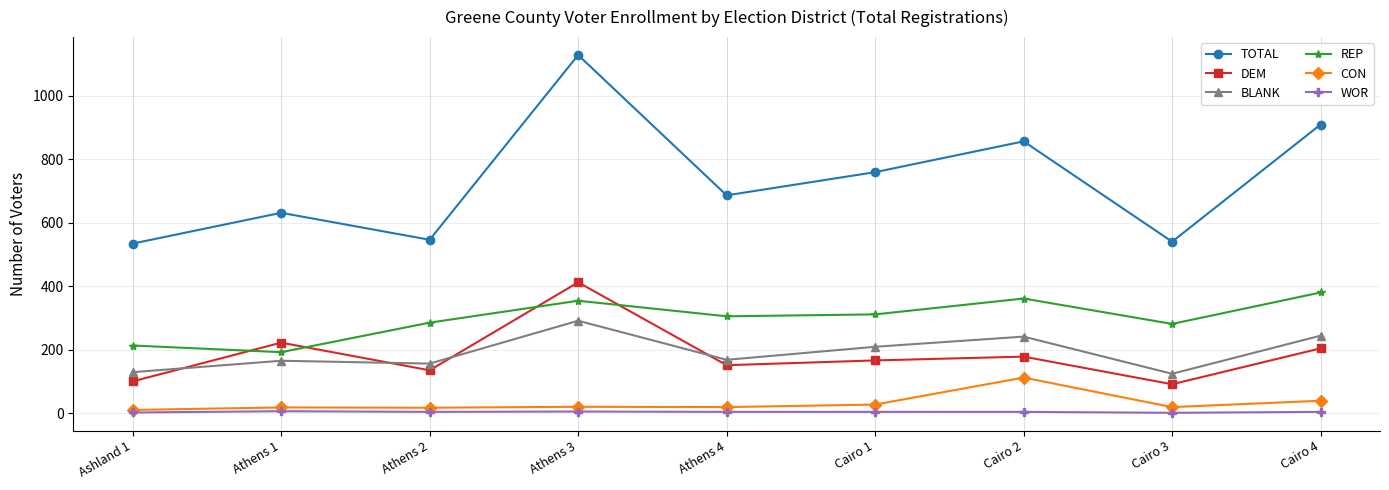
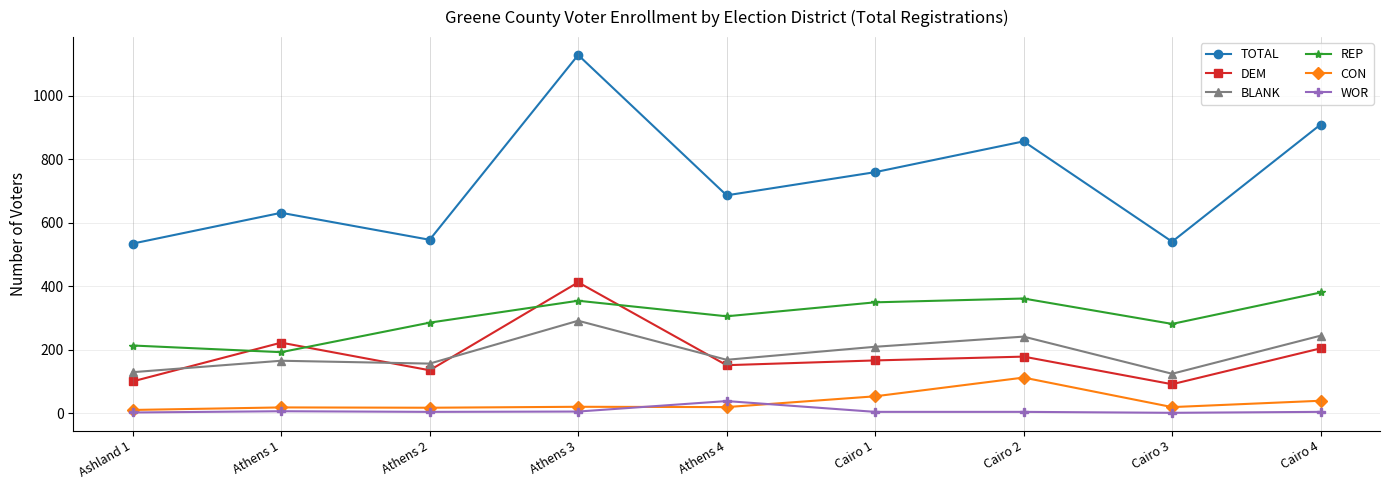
WOR, Athens 4: 10 -> 40
REP, Cairo 1: 310 -> 350
CON, Cairo 1: 30 -> 50
